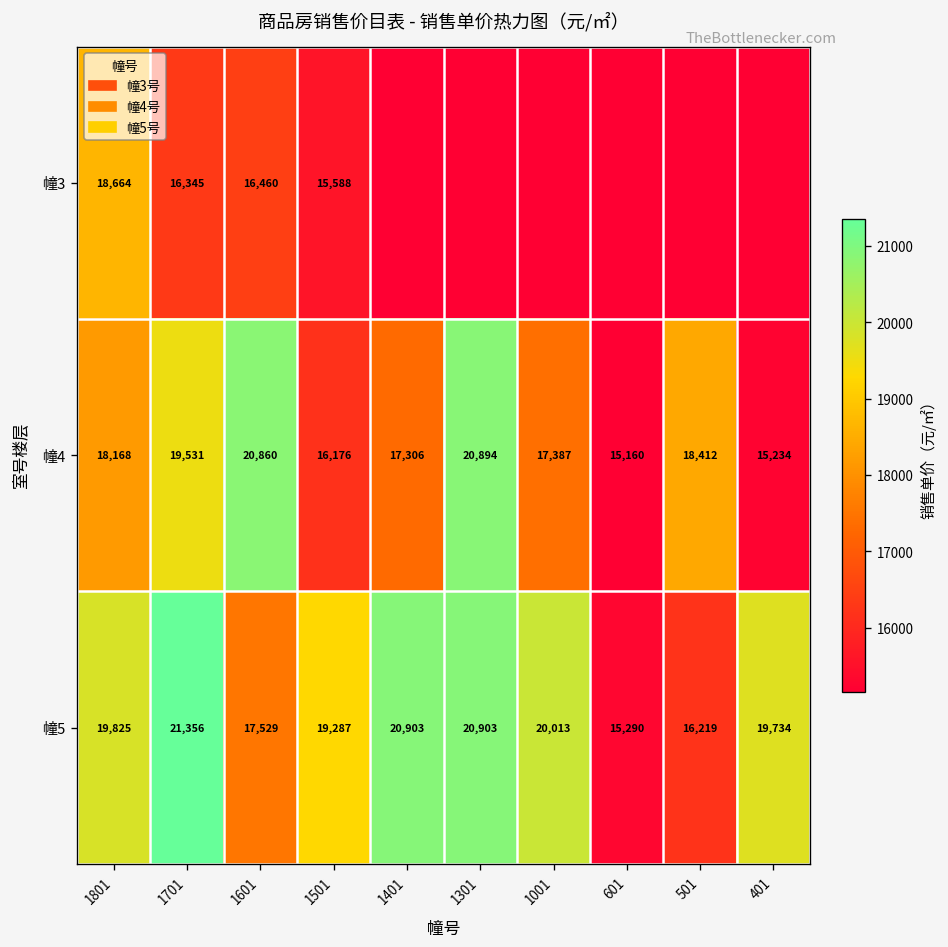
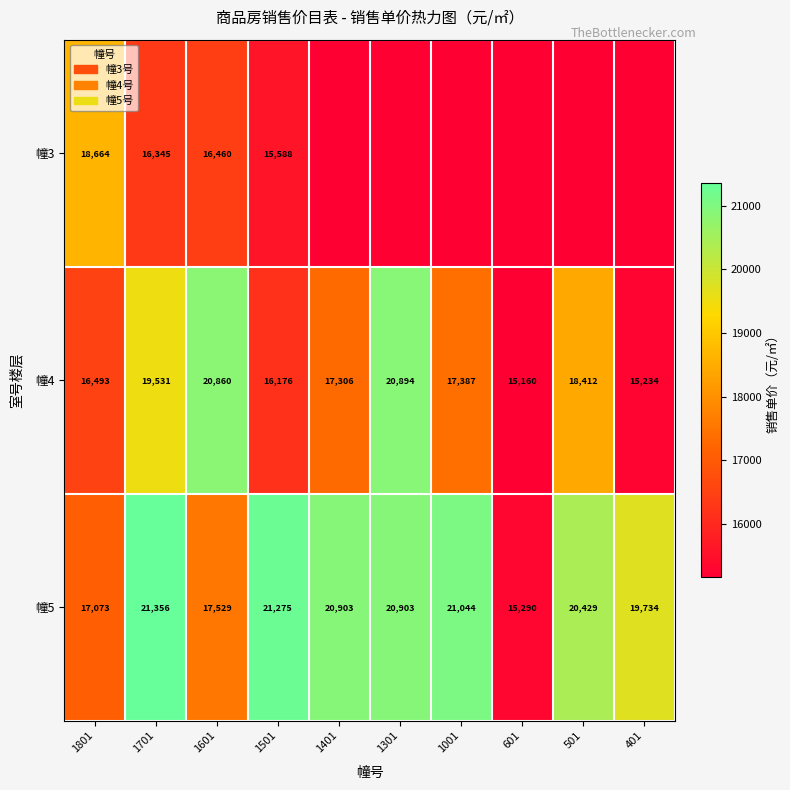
幢4, 1801: 18,168 -> 16,493
幢5, 1801: 19,825 -> 17,073
幢5, 1501: 19,287 -> 21,275
幢5, 1001: 20,013 -> 21,044
幢5, 501: 16,219 -> 20,429
